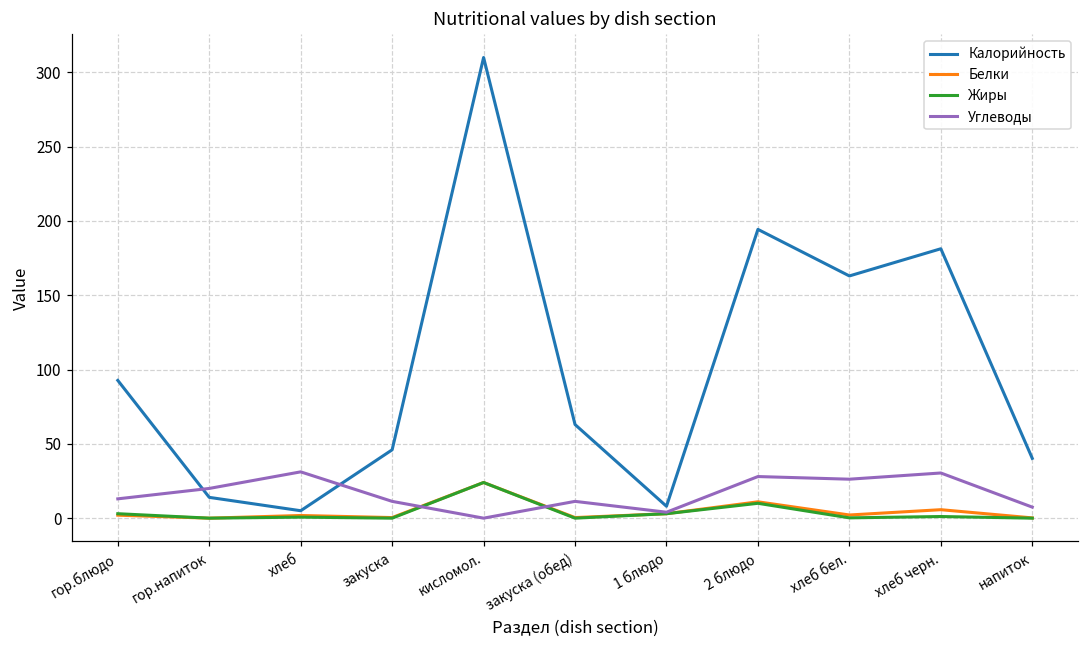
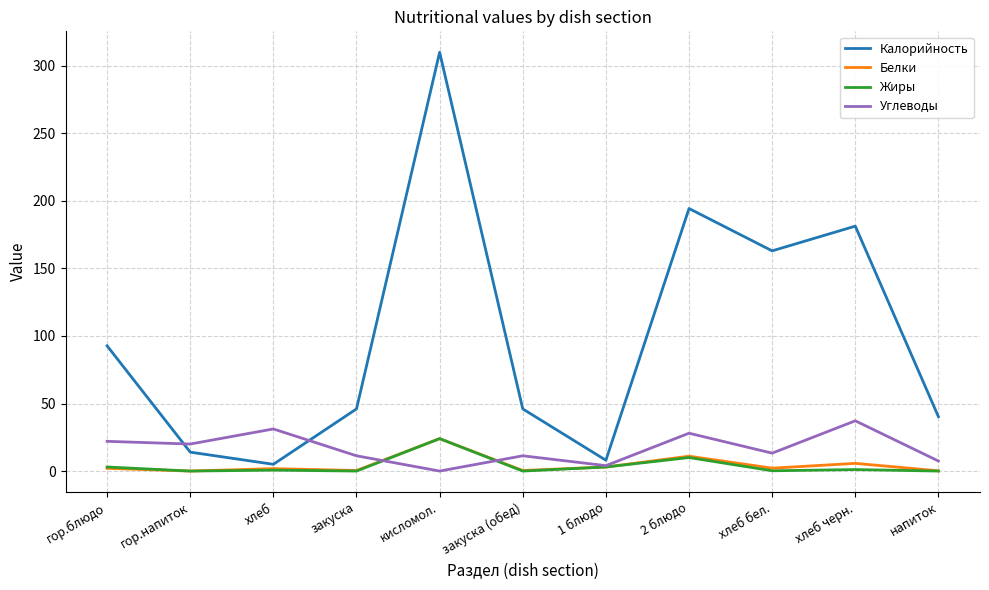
Углеводы, гор.блюдо: 13 -> 22
Калорийность, закуска (обед): 63 -> 46
Углеводы, хлеб бел.: 26 -> 13
Углеводы, хлеб черн.: 30 -> 37
